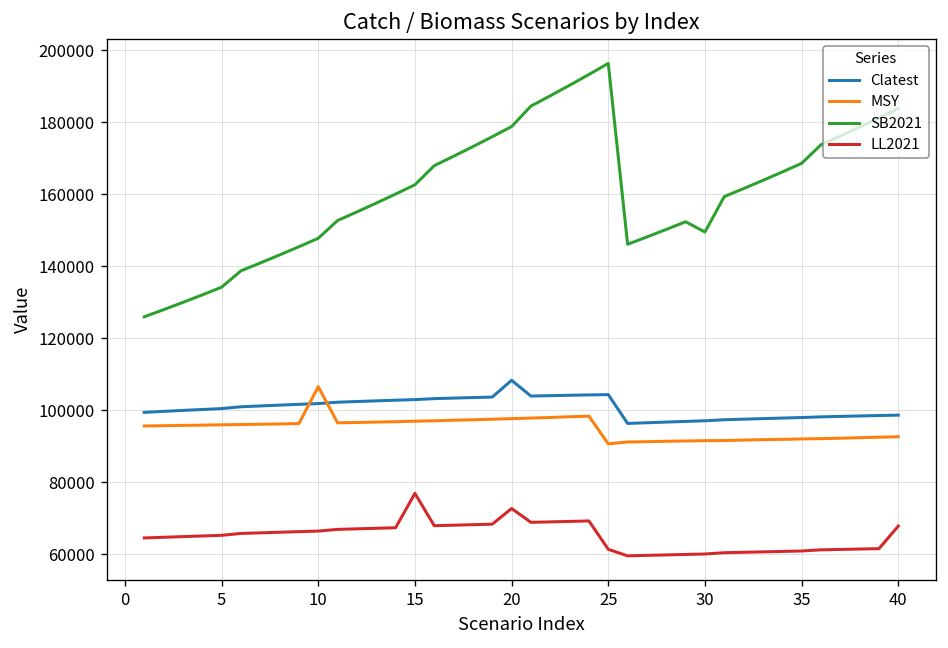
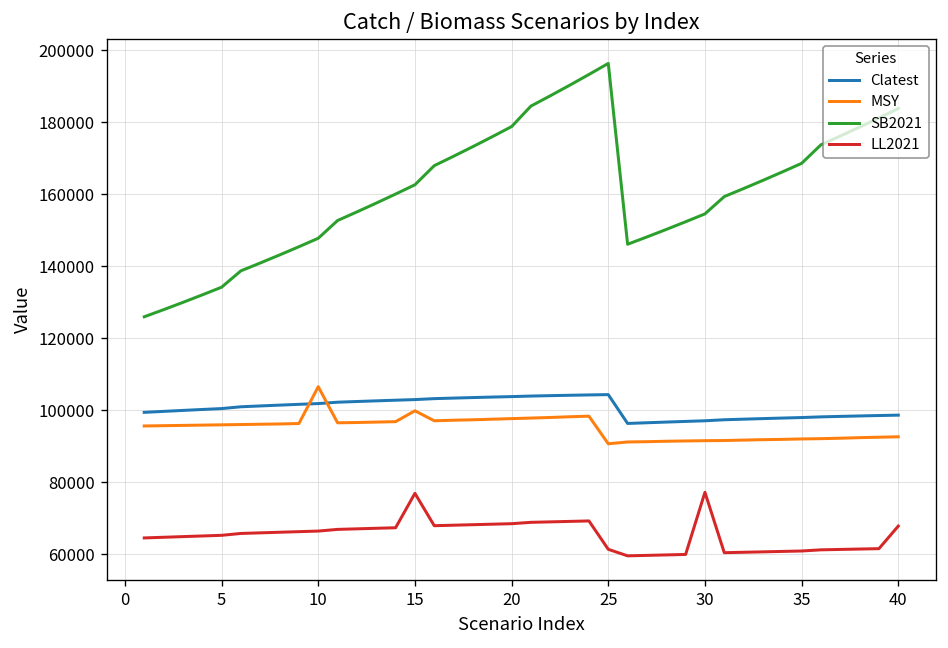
MSY, 15: 97000 -> 100000
Clatest, 20: 108000 -> 104000
LL2021, 20: 73000 -> 69000
SB2021, 30: 150000 -> 155000
LL2021, 30: 60000 -> 77000
